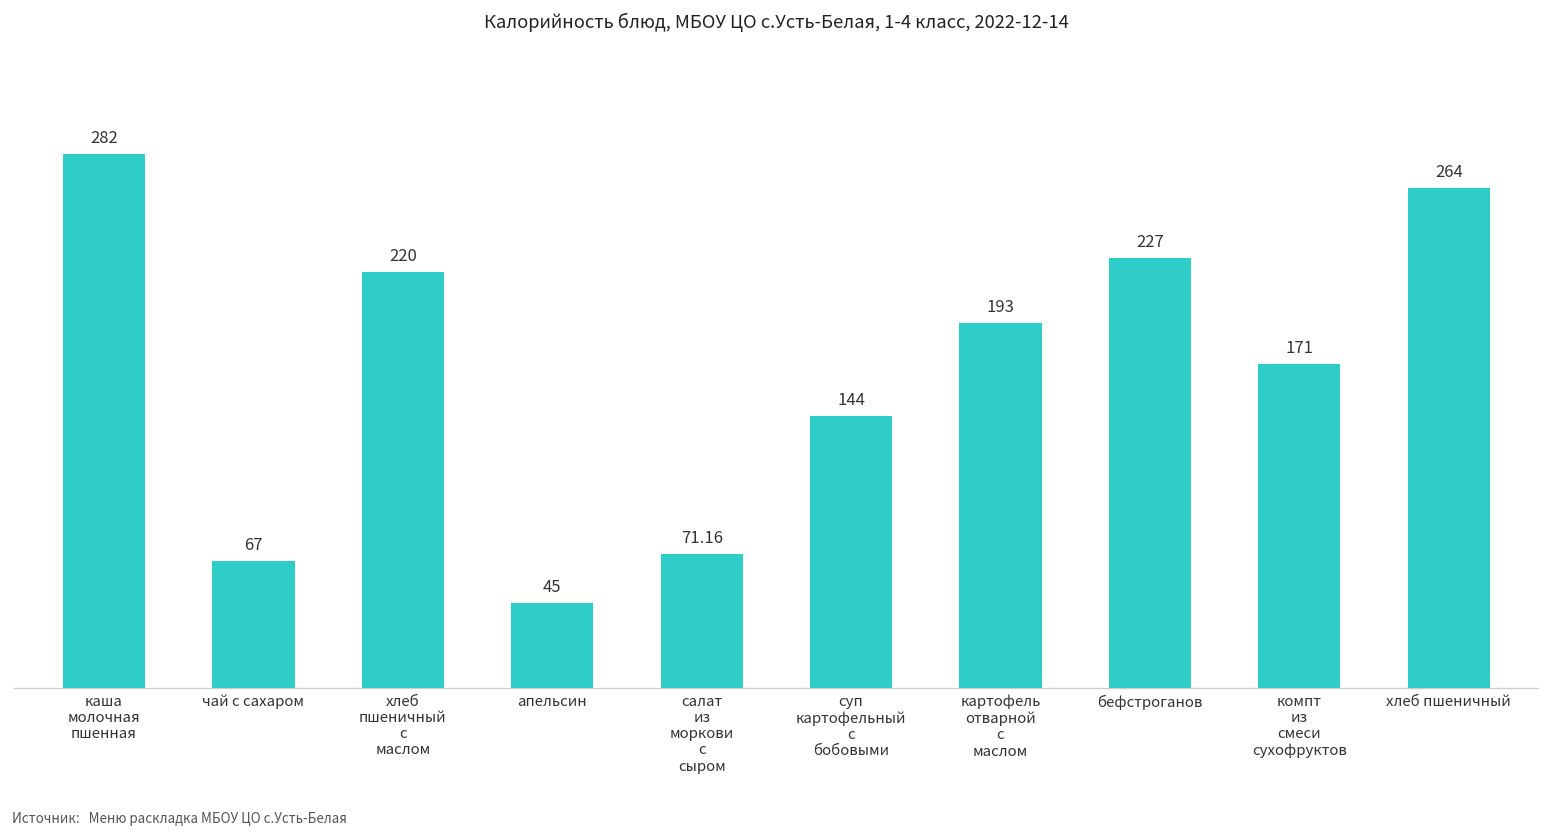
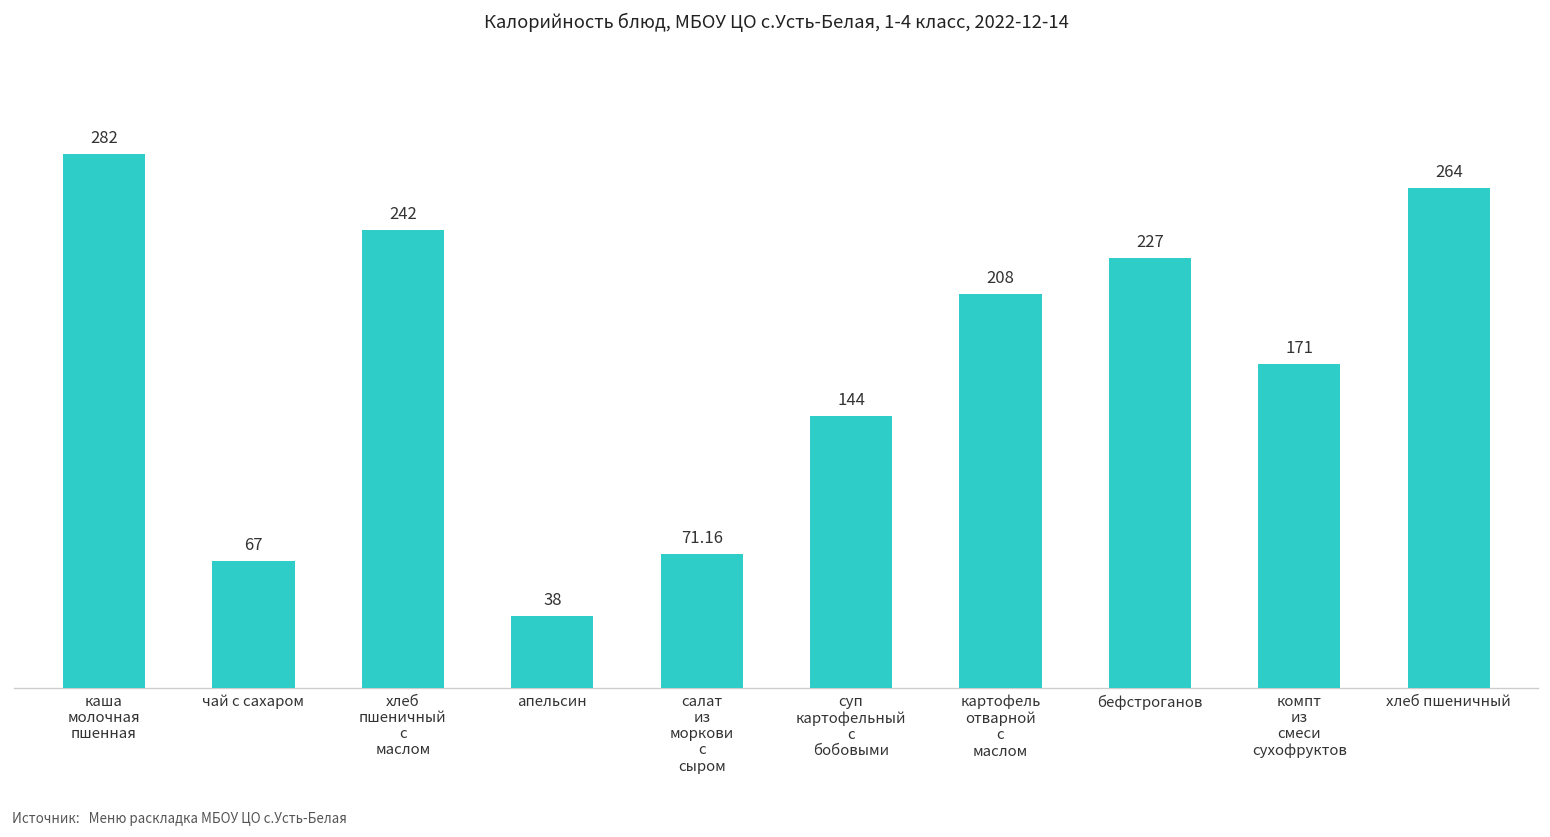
хлеб пшеничный с маслом: 220 -> 242
апельсин: 45 -> 38
картофель отварной с маслом: 193 -> 208
